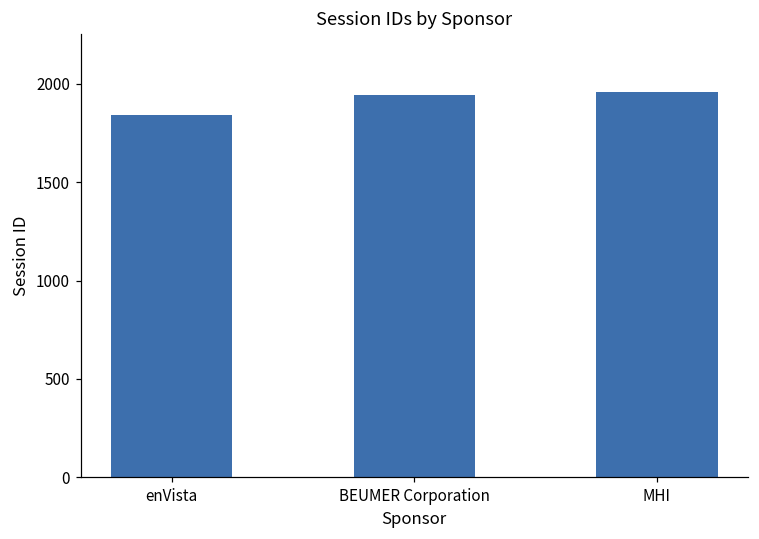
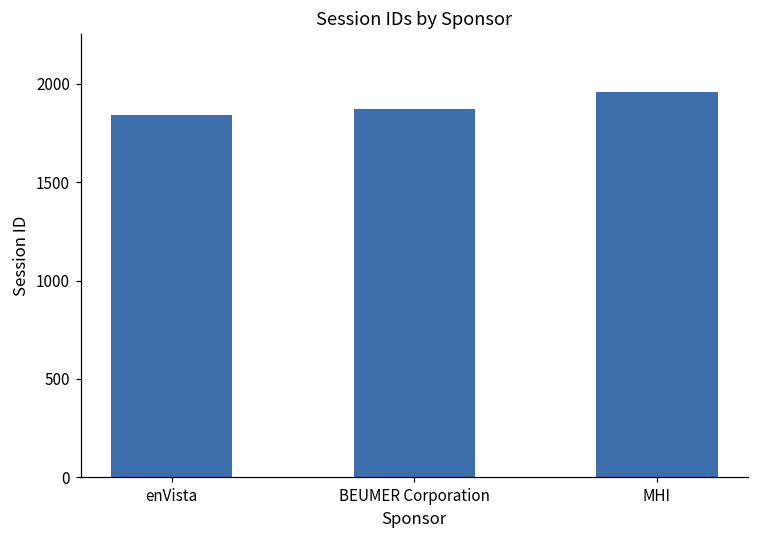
BEUMER Corporation: 1950 -> 1880
